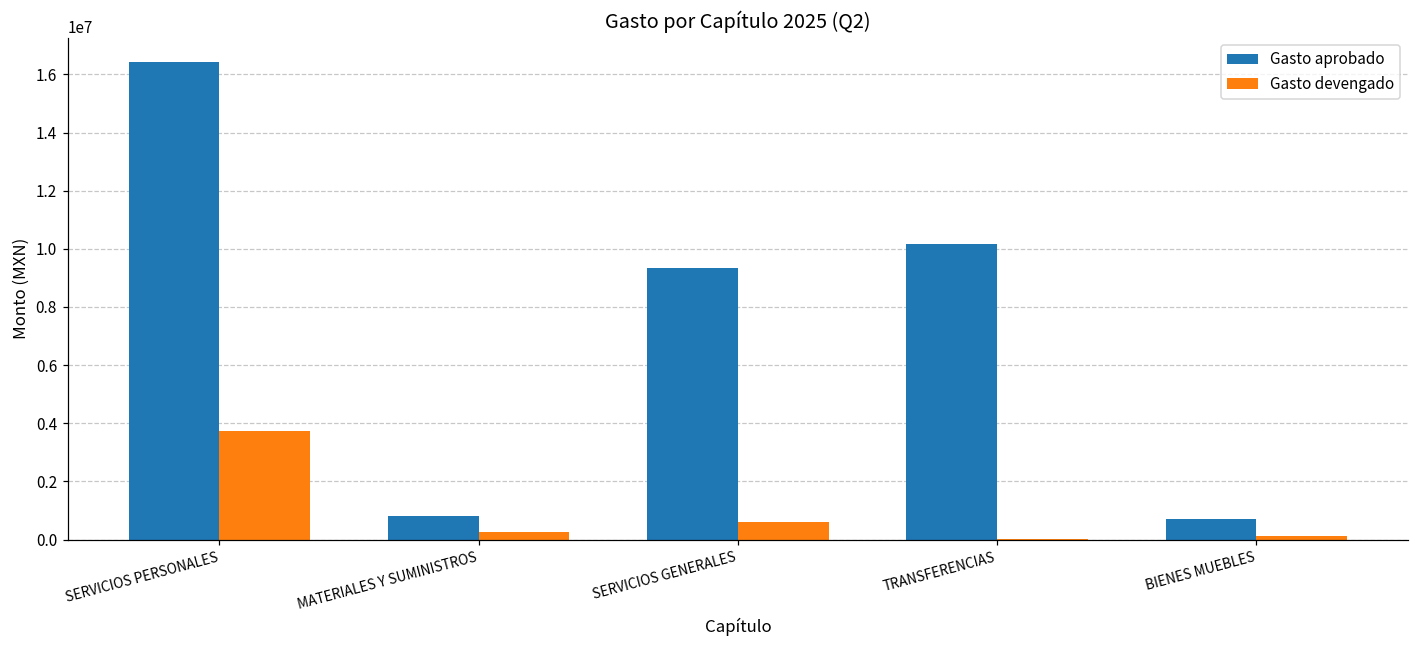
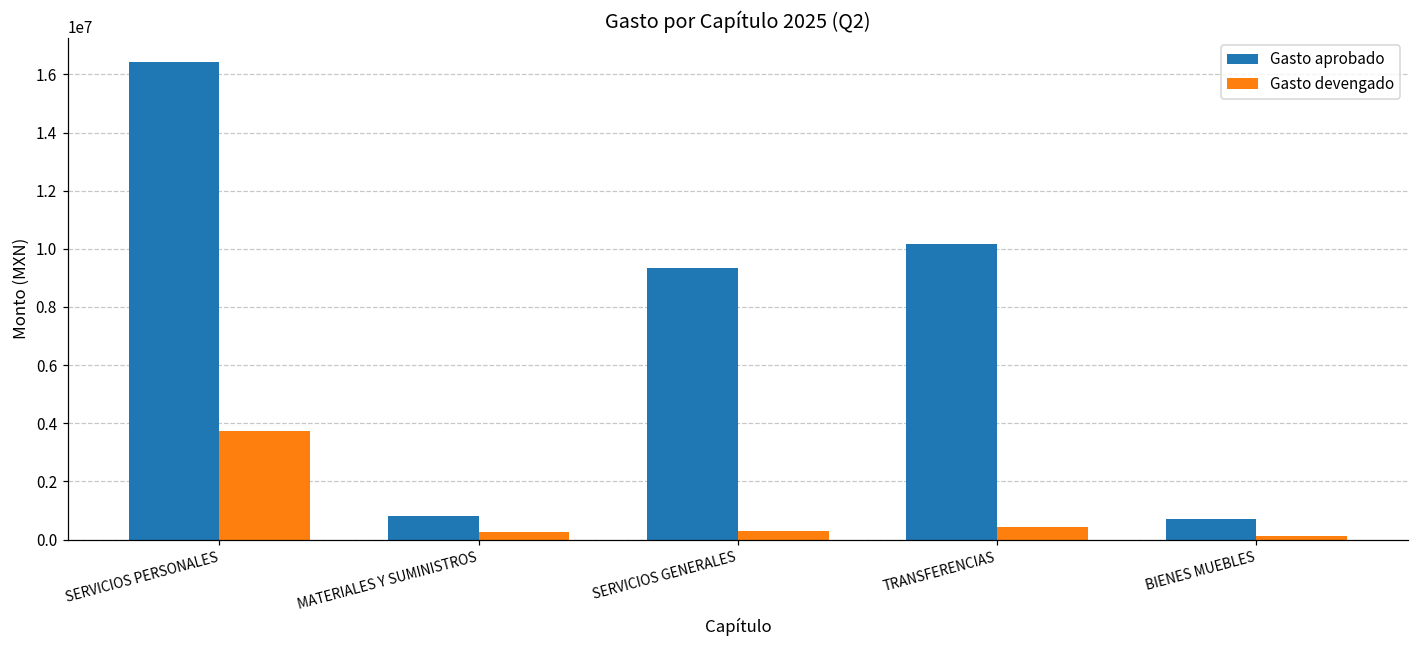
Gasto devengado, SERVICIOS GENERALES: 600000 -> 300000
Gasto devengado, TRANSFERENCIAS: 0 -> 400000
